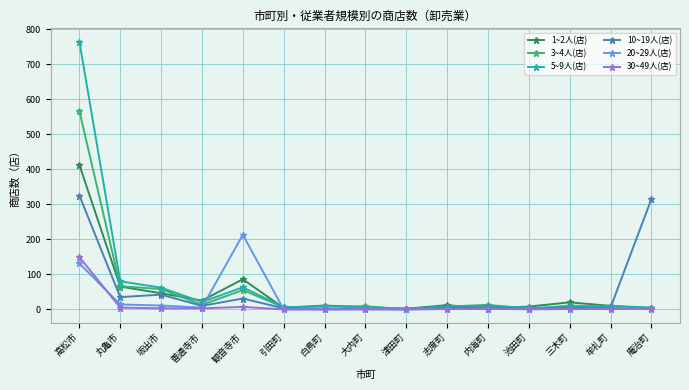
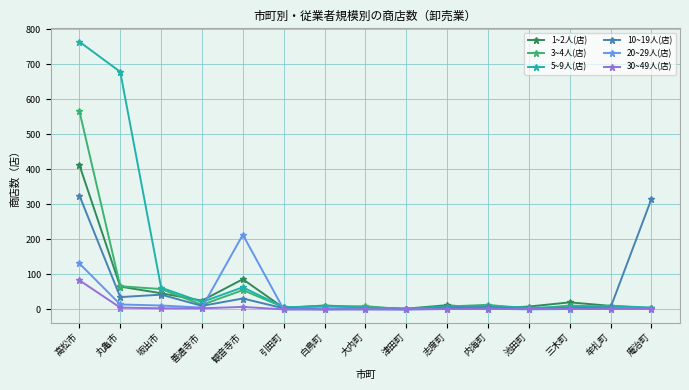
30~49人(店), 高松市: 150 -> 80
5~9人(店), 丸亀市: 80 -> 680
